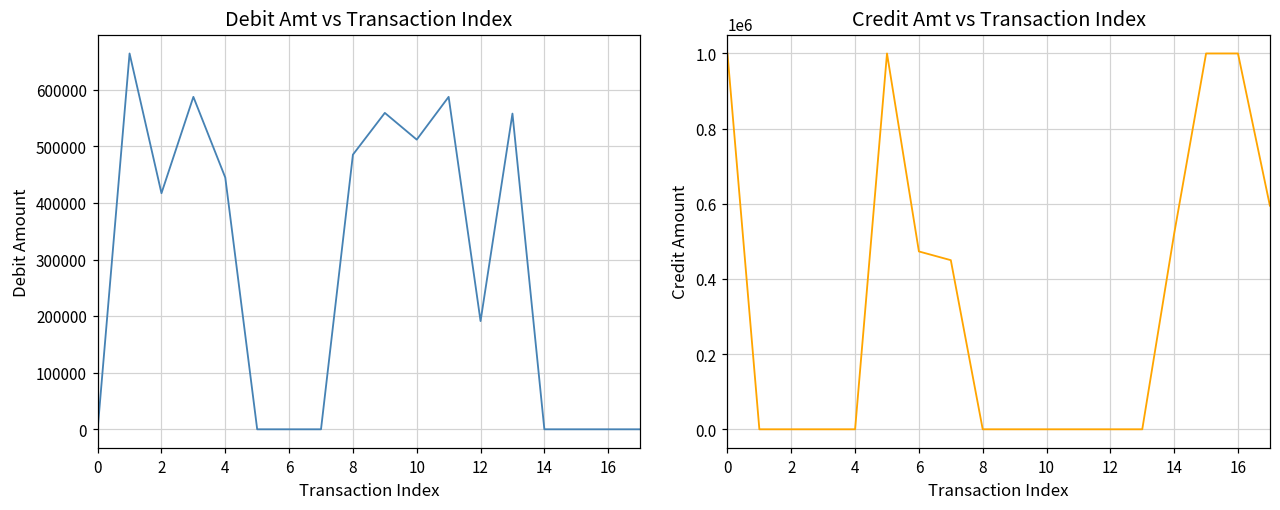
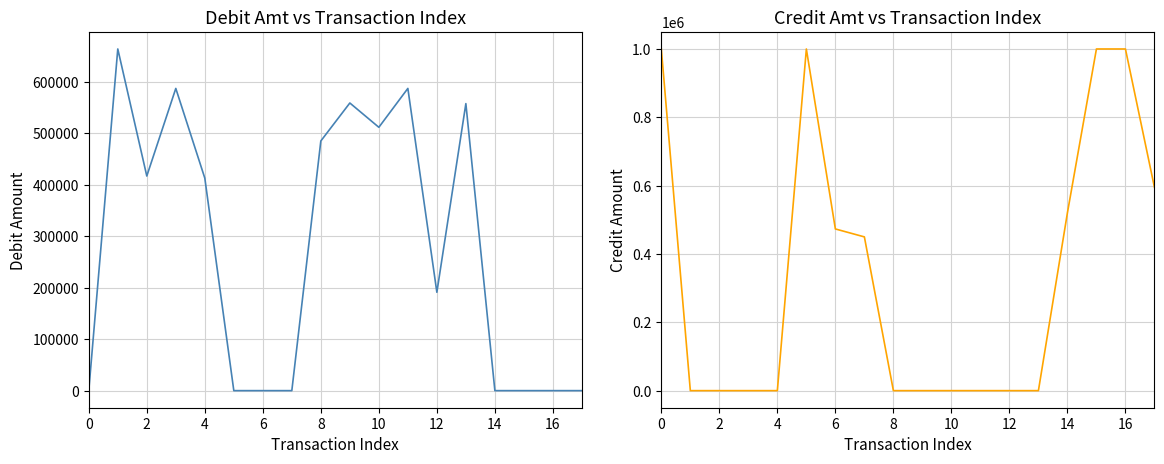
Debit Amt vs Transaction Index, 4: 440000 -> 410000
